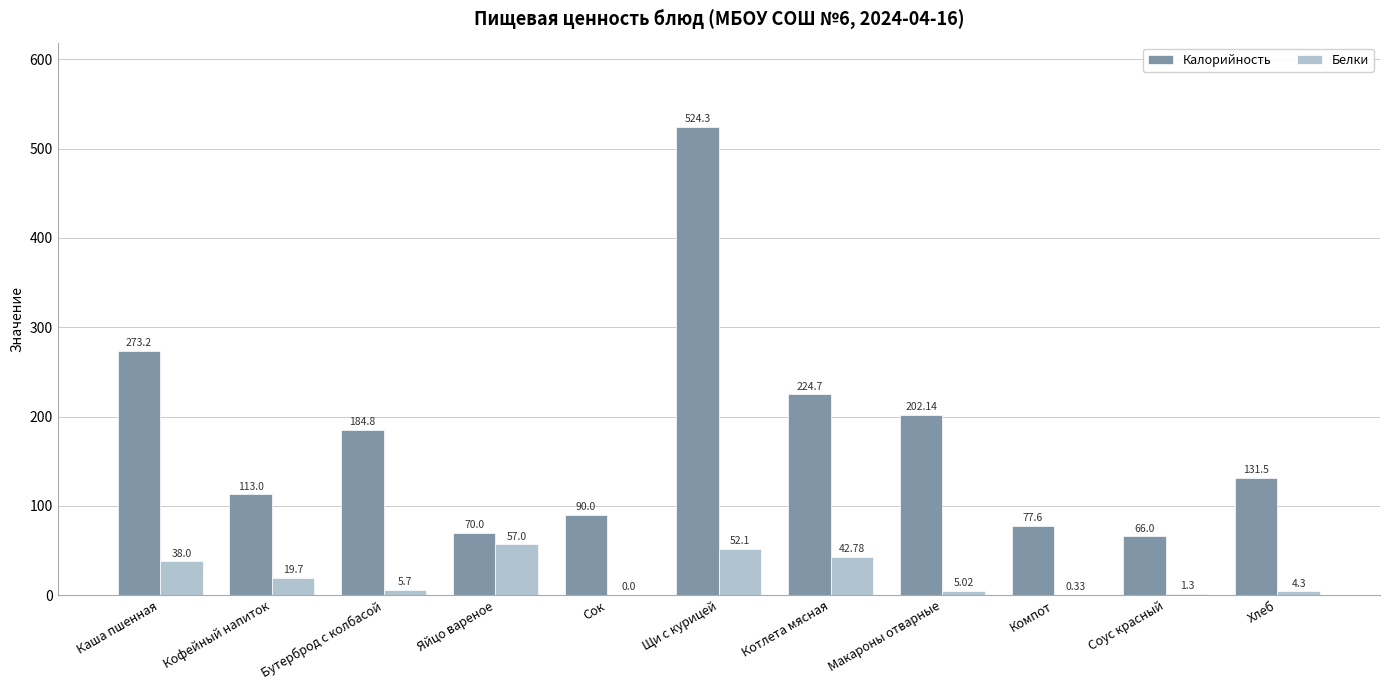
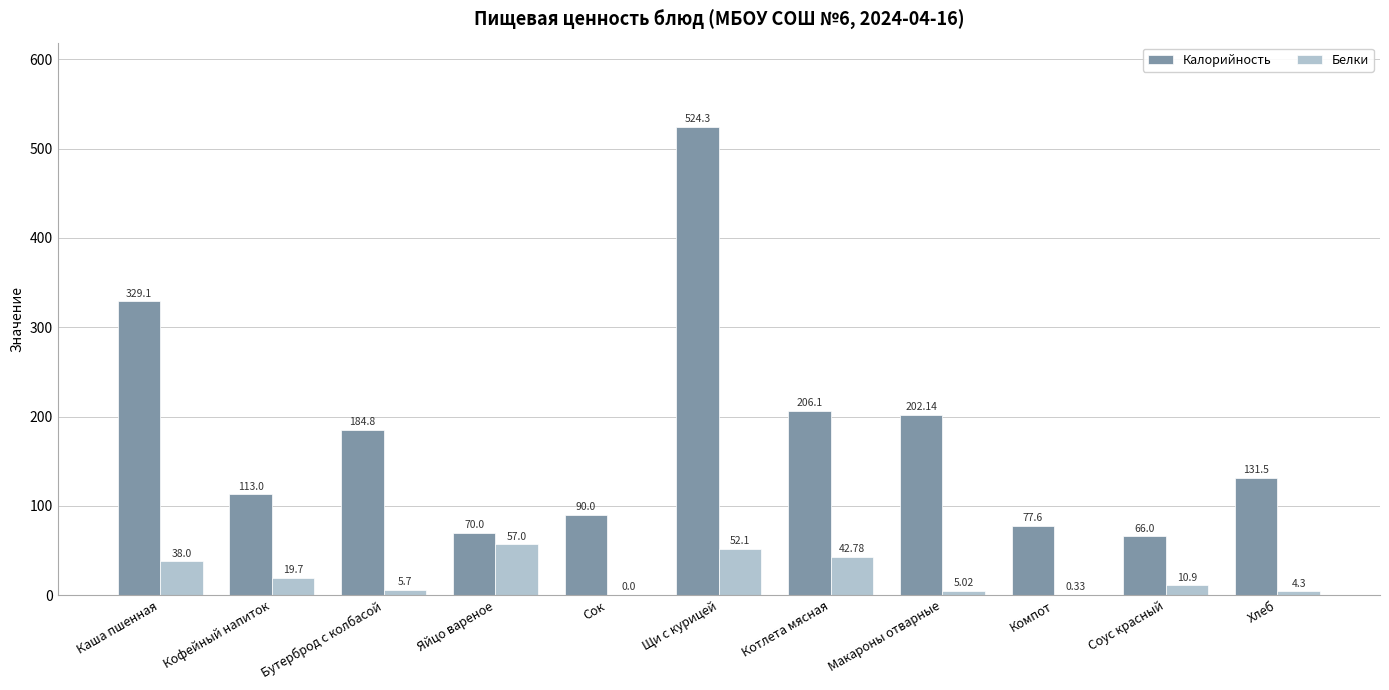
Калорийность, Каша пшенная: 273.2 -> 329.1
Калорийность, Котлета мясная: 224.7 -> 206.1
Белки, Соус красный: 1.3 -> 10.9
